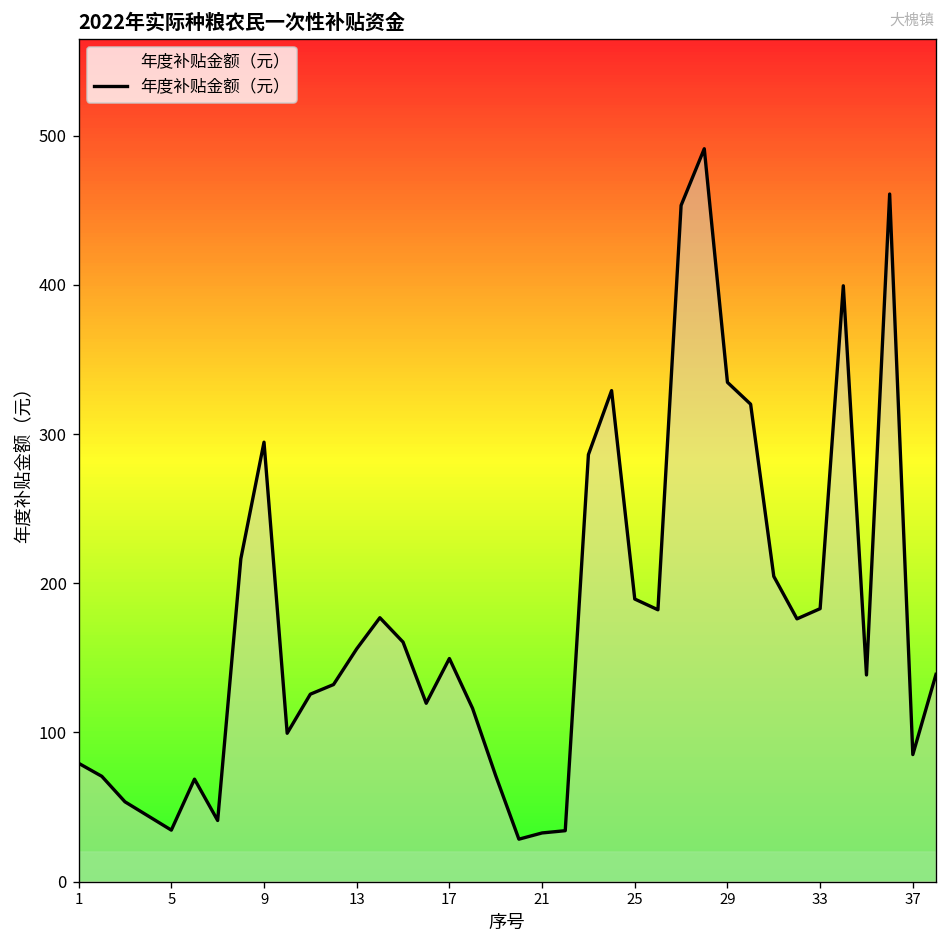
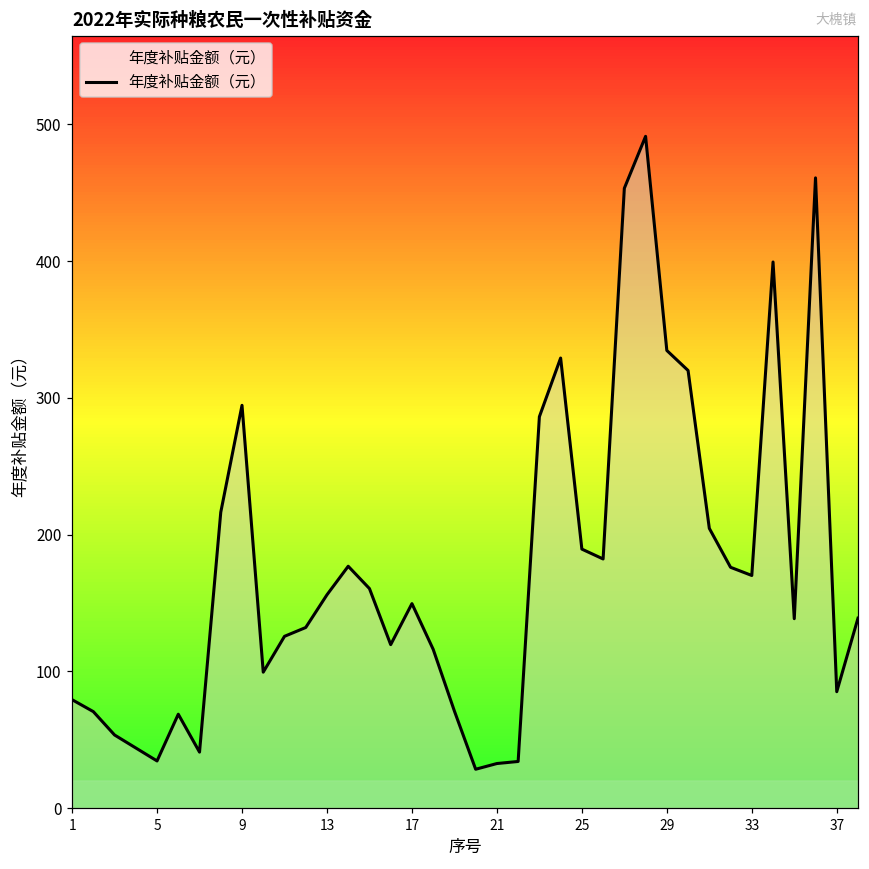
33: 183 -> 170
